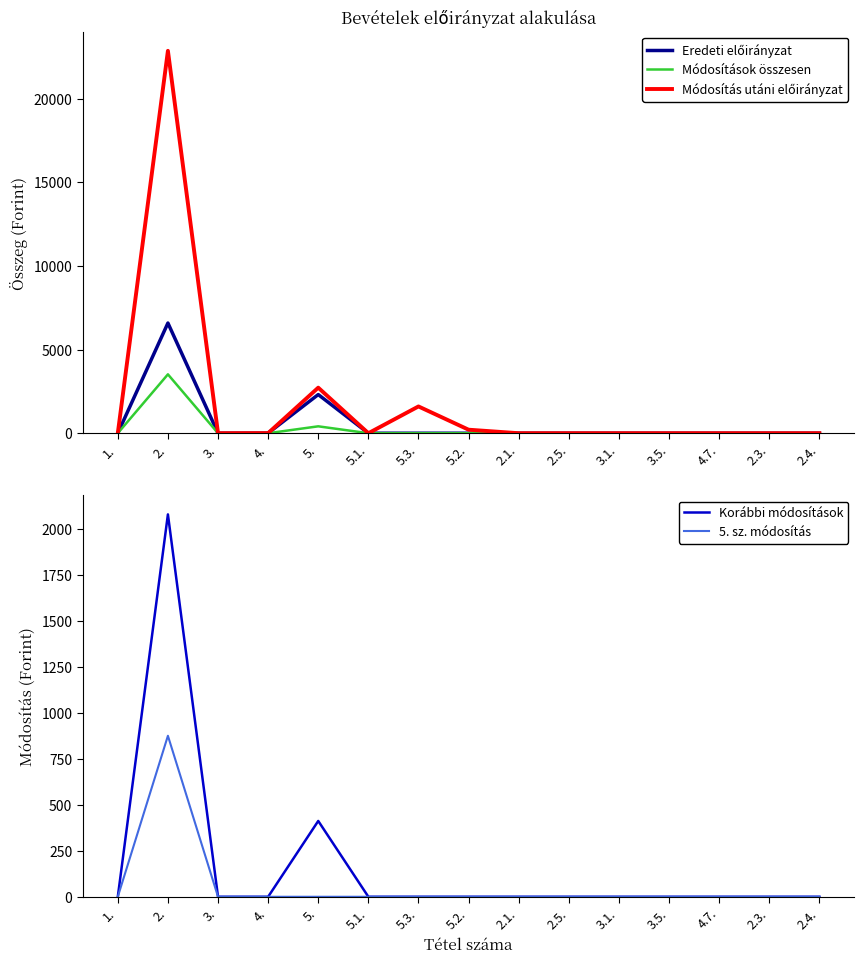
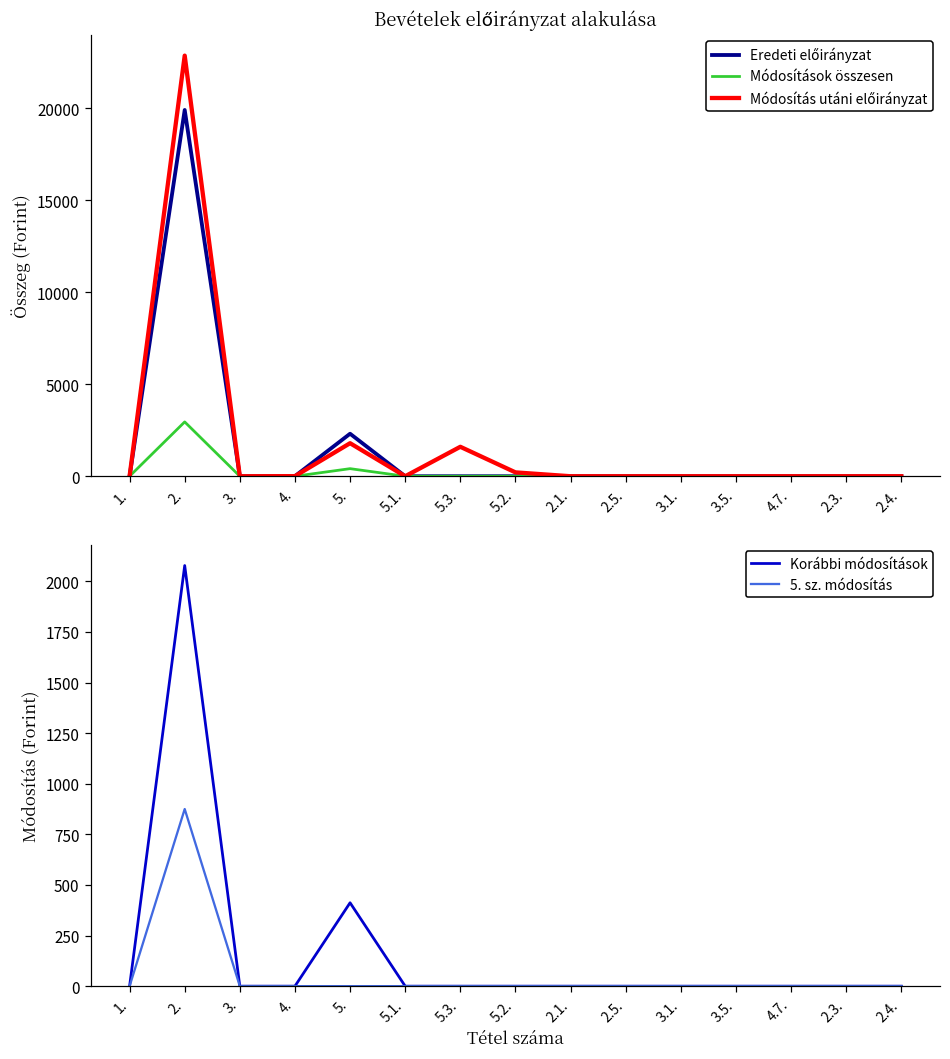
Bevételek előirányzat alakulása, Eredeti előirányzat, 2.: 6600 -> 19900
Bevételek előirányzat alakulása, Módosítások összesen, 2.: 3500 -> 3000
Bevételek előirányzat alakulása, Módosítás utáni előirányzat, 5.: 2700 -> 1800
